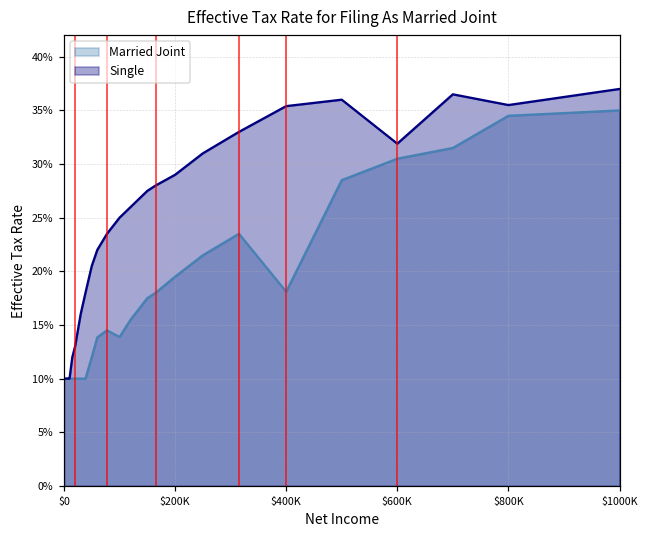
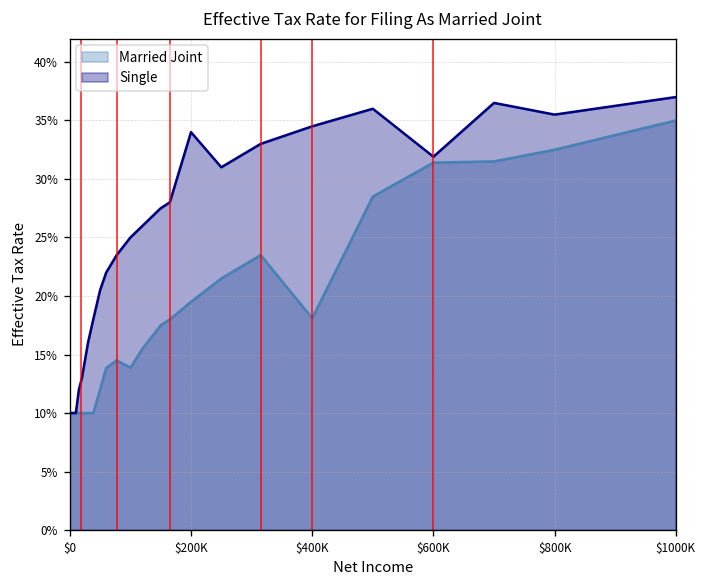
Single, $200K: 29% -> 34%
Single, $400K: 35.4% -> 34.5%
Married Joint, $600K: 30.5% -> 31.4%
Married Joint, $800K: 35% -> 33%
